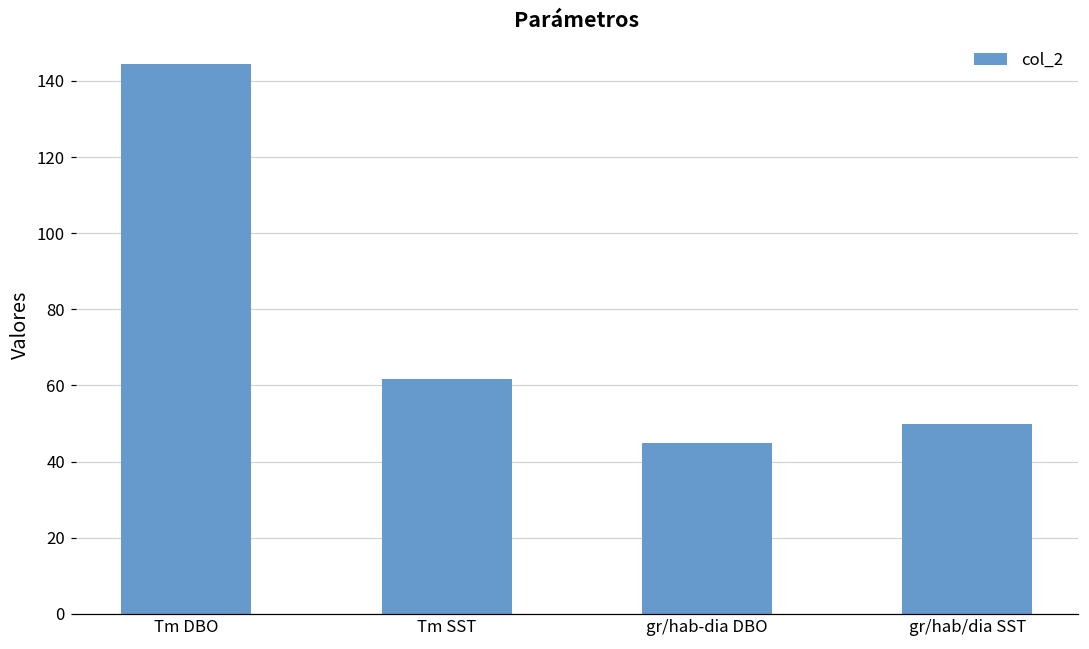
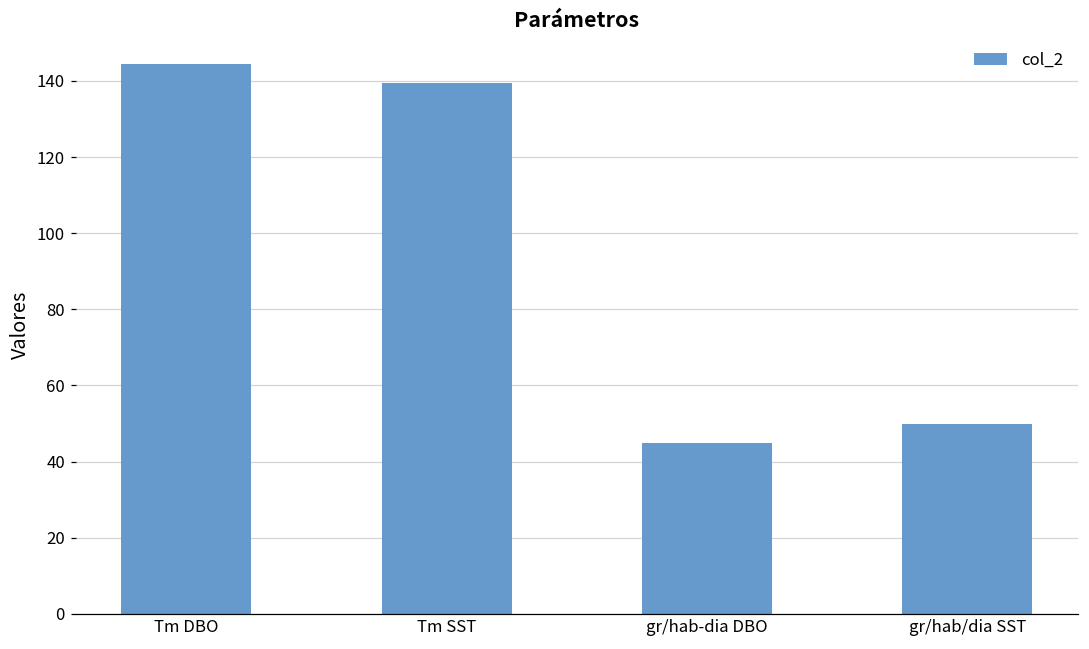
Tm SST: 62 -> 139
